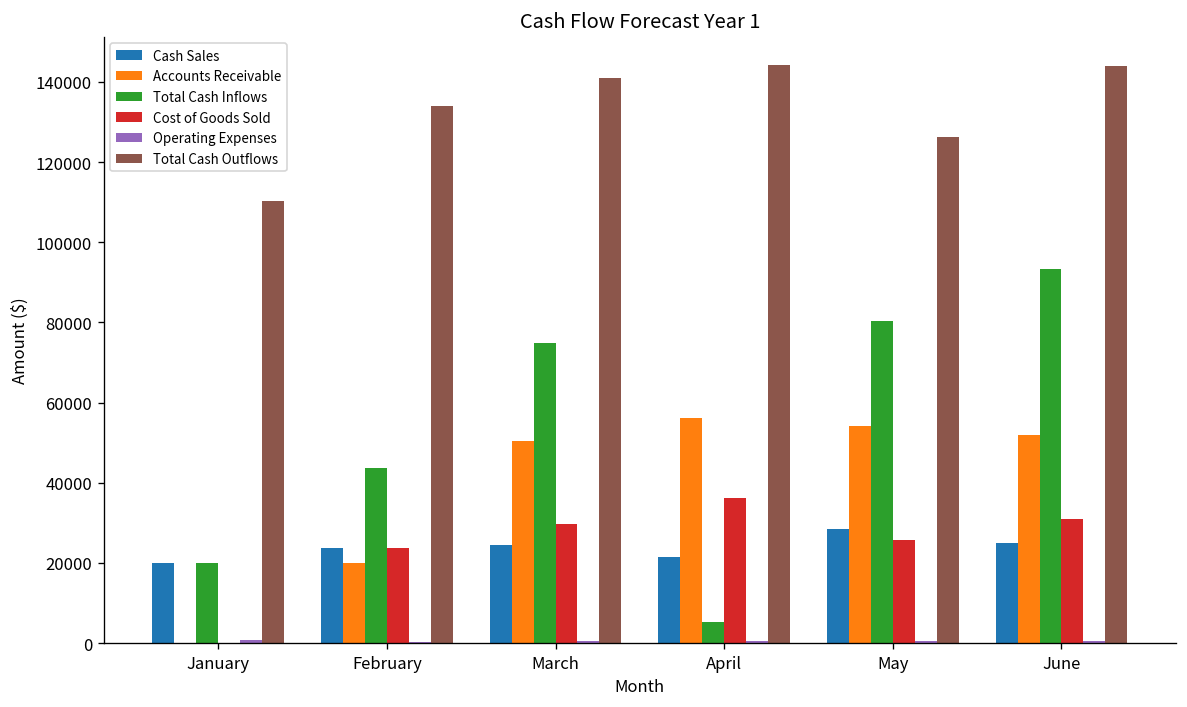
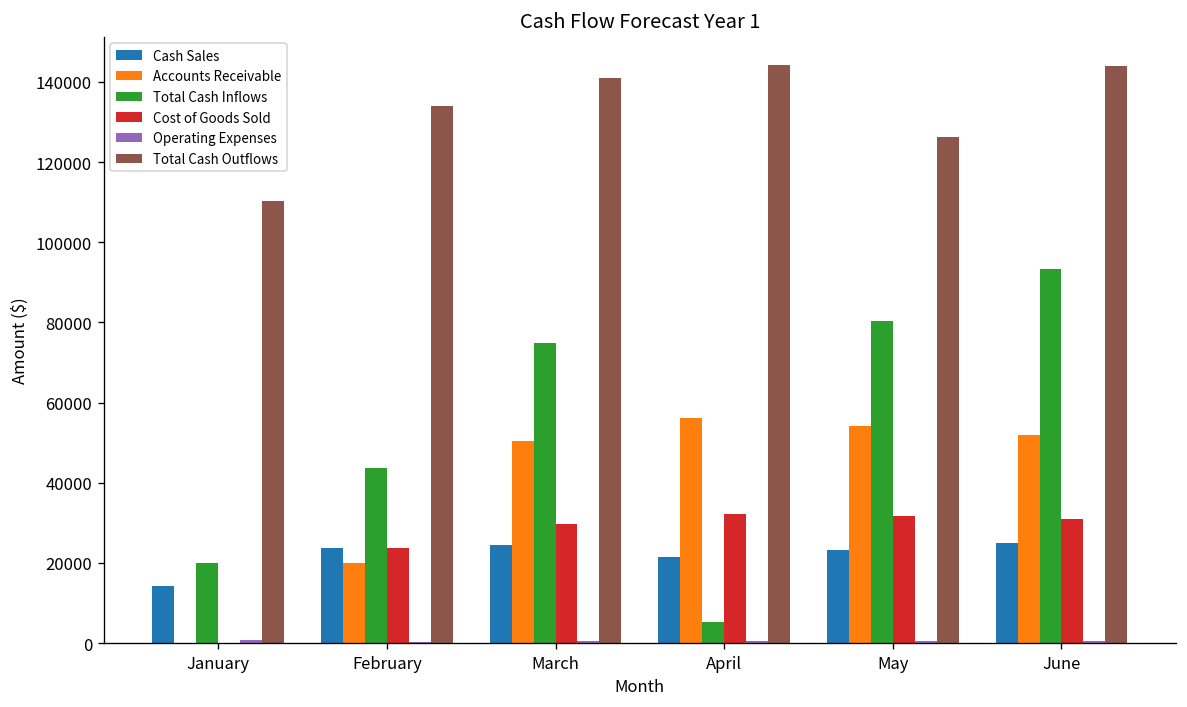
Cash Sales, January: 20000 -> 14000
Cost of Goods Sold, April: 36000 -> 32000
Cash Sales, May: 28000 -> 23000
Cost of Goods Sold, May: 26000 -> 32000
